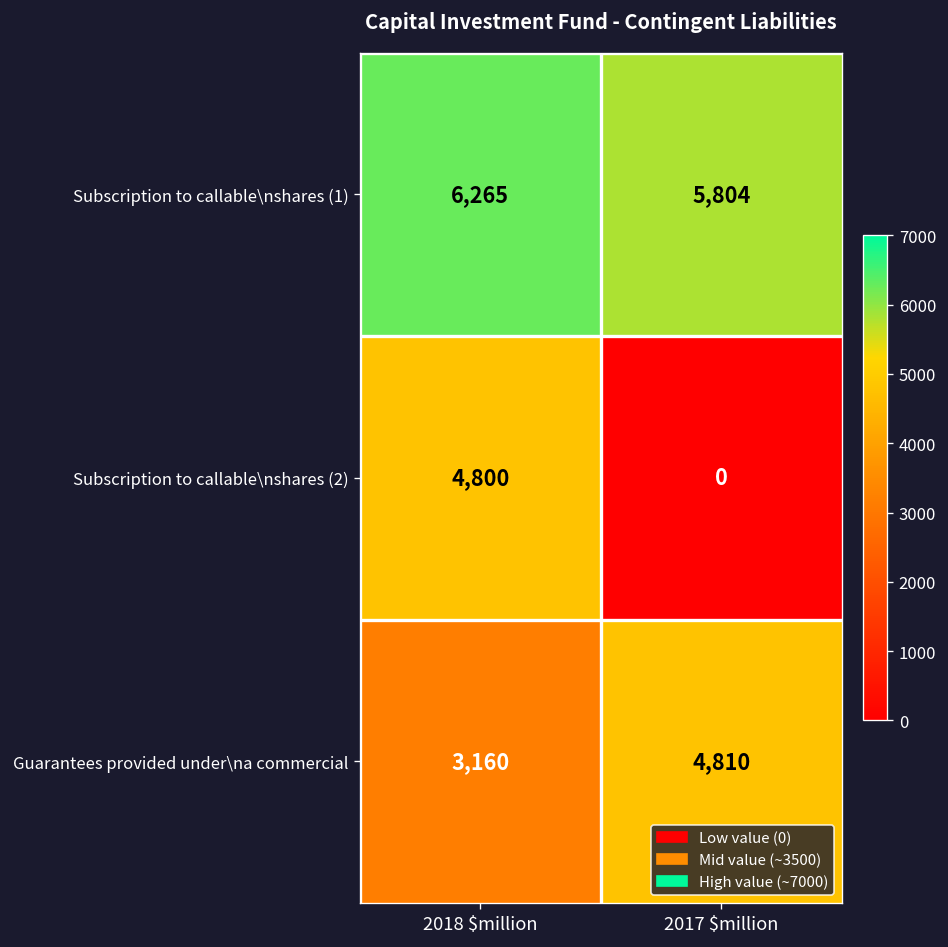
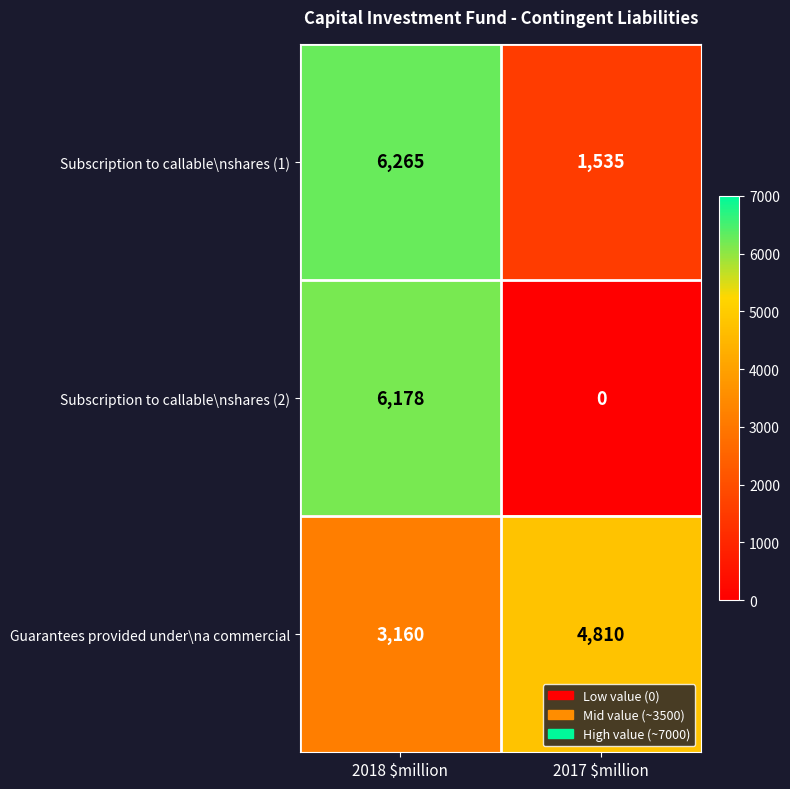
Subscription to callable\nshares (1), 2017 $million: 5,804 -> 1,535
Subscription to callable\nshares (2), 2018 $million: 4,800 -> 6,178
